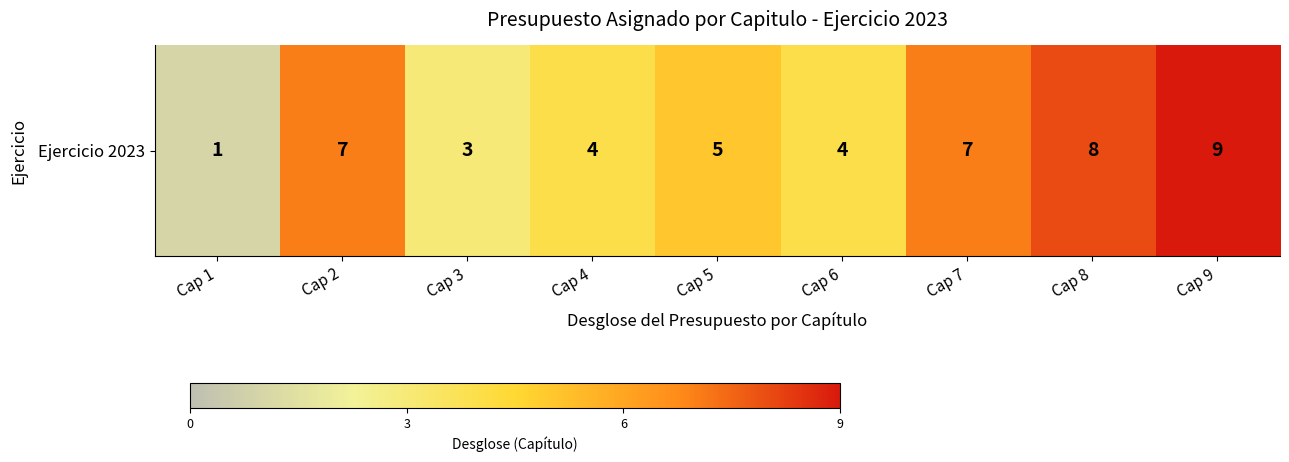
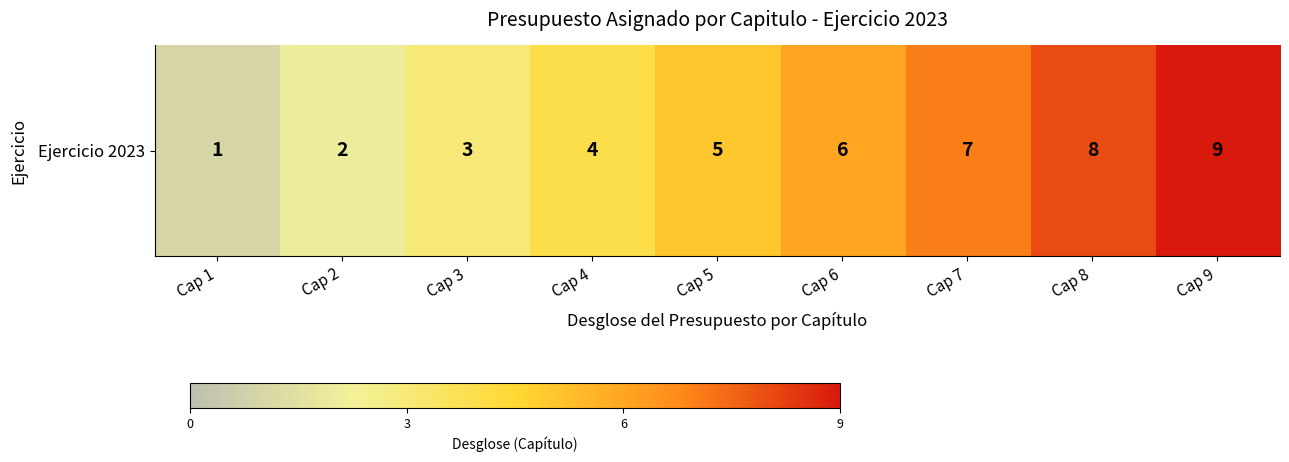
Ejercicio 2023, Cap 2: 7 -> 2
Ejercicio 2023, Cap 6: 4 -> 6
